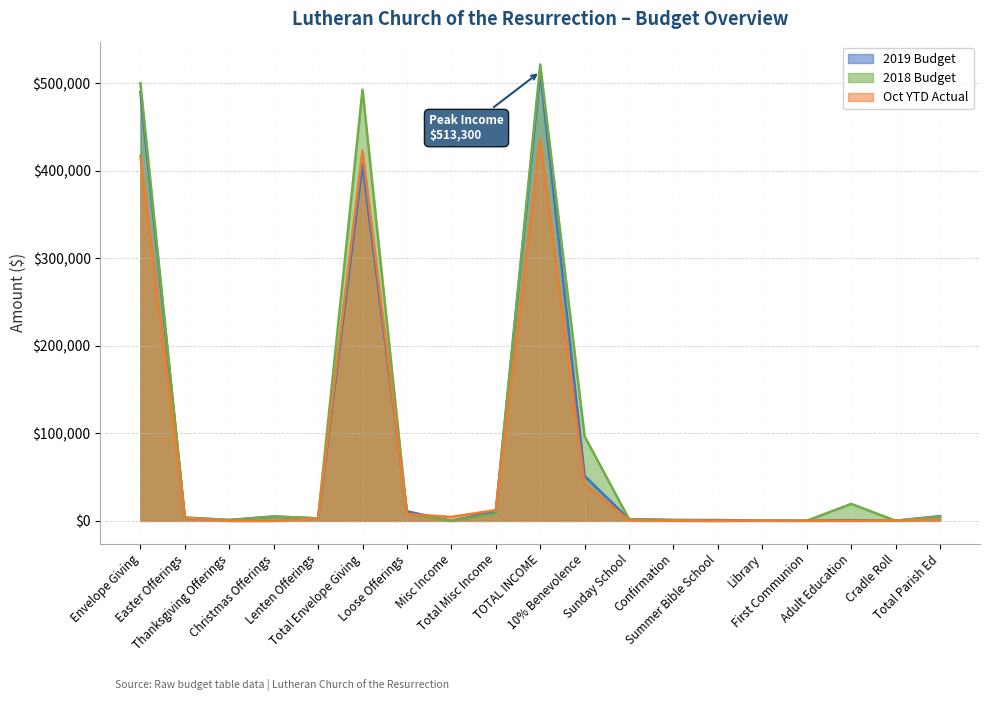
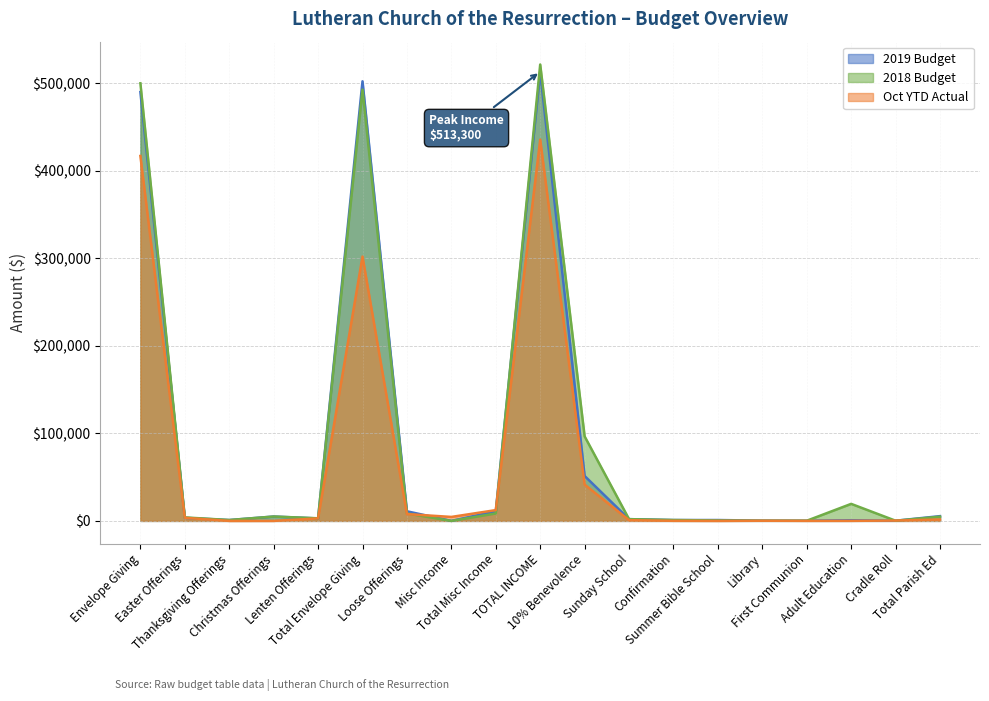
2019 Budget, Total Envelope Giving: $410,000 -> $500,000
Oct YTD Actual, Total Envelope Giving: $420,000 -> $300,000
